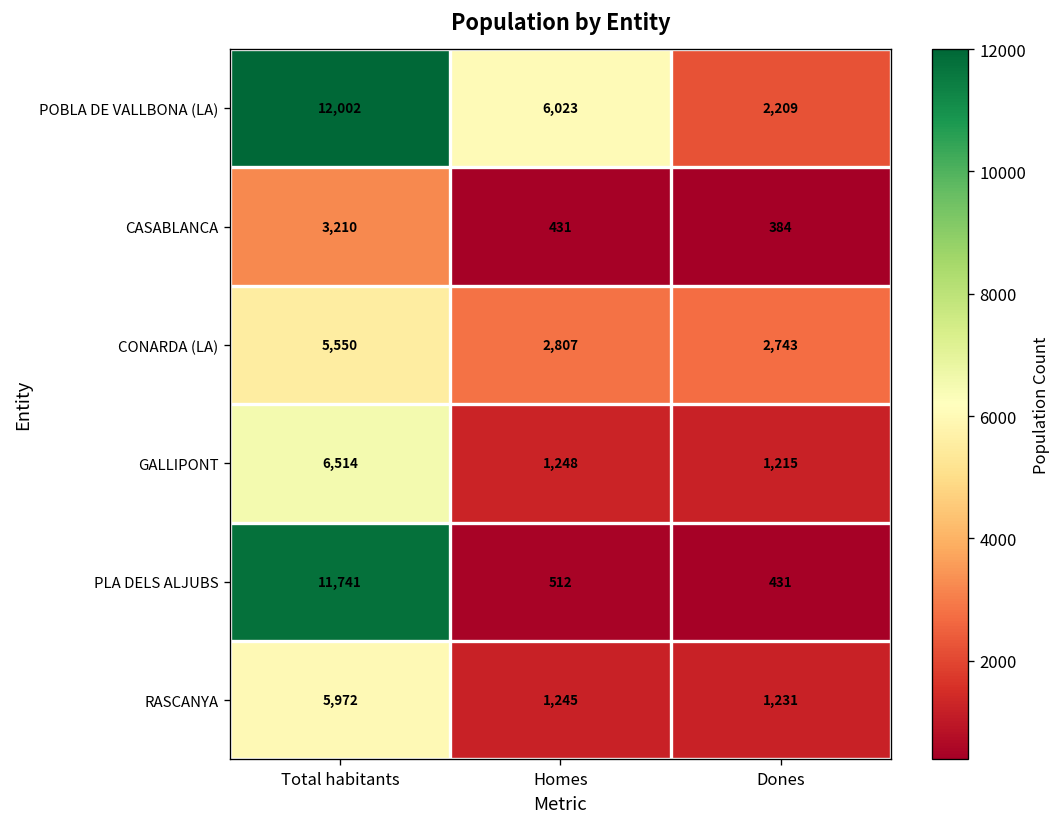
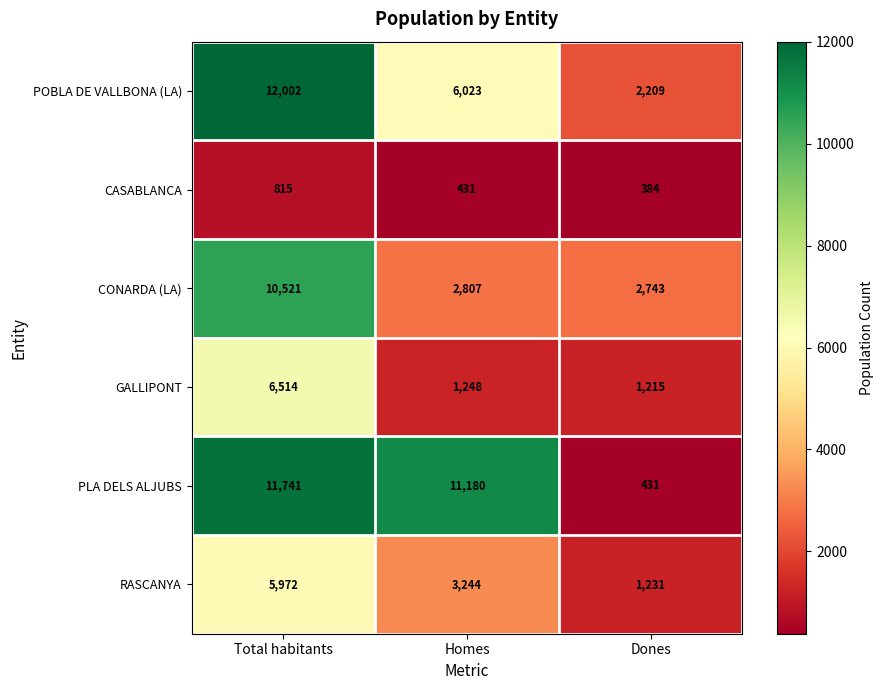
CASABLANCA, Total habitants: 3,210 -> 815
CONARDA (LA), Total habitants: 5,550 -> 10,521
PLA DELS ALJUBS, Homes: 512 -> 11,180
RASCANYA, Homes: 1,245 -> 3,244
